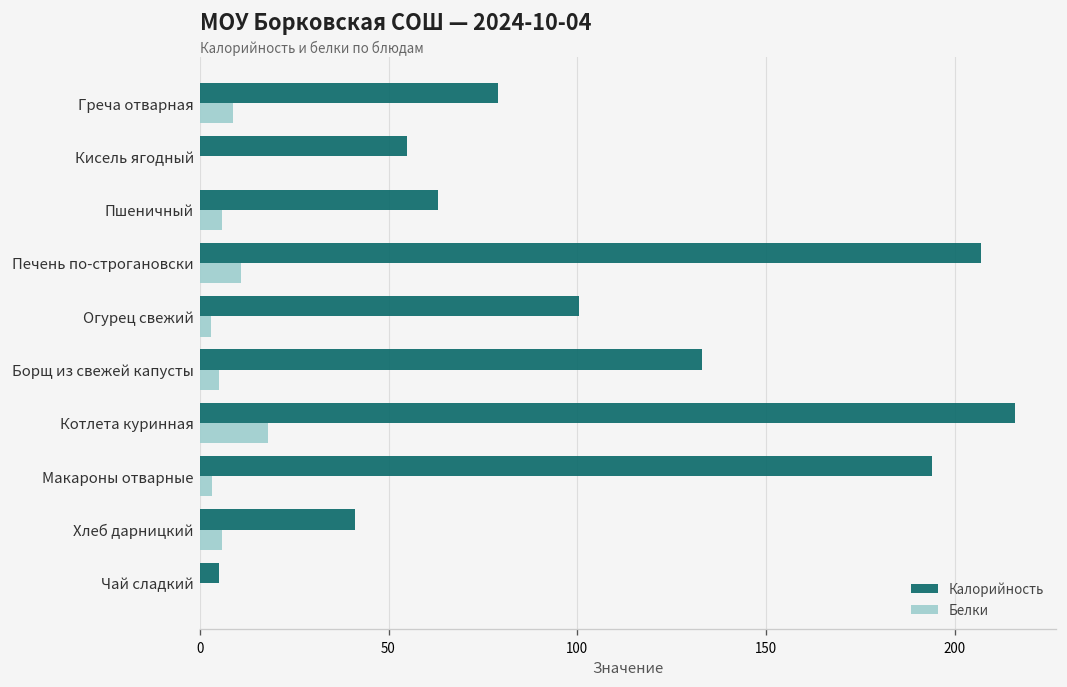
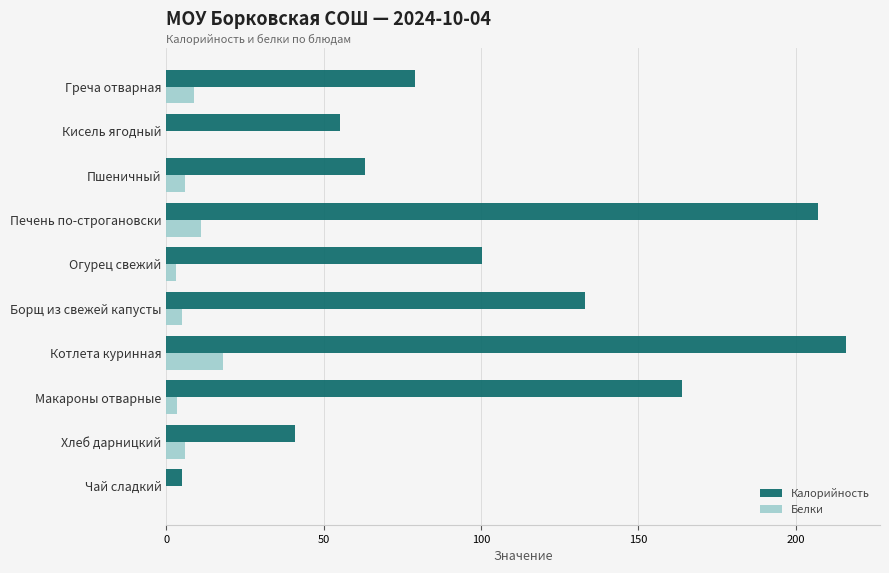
Калорийность, Макароны отварные: 194 -> 164
